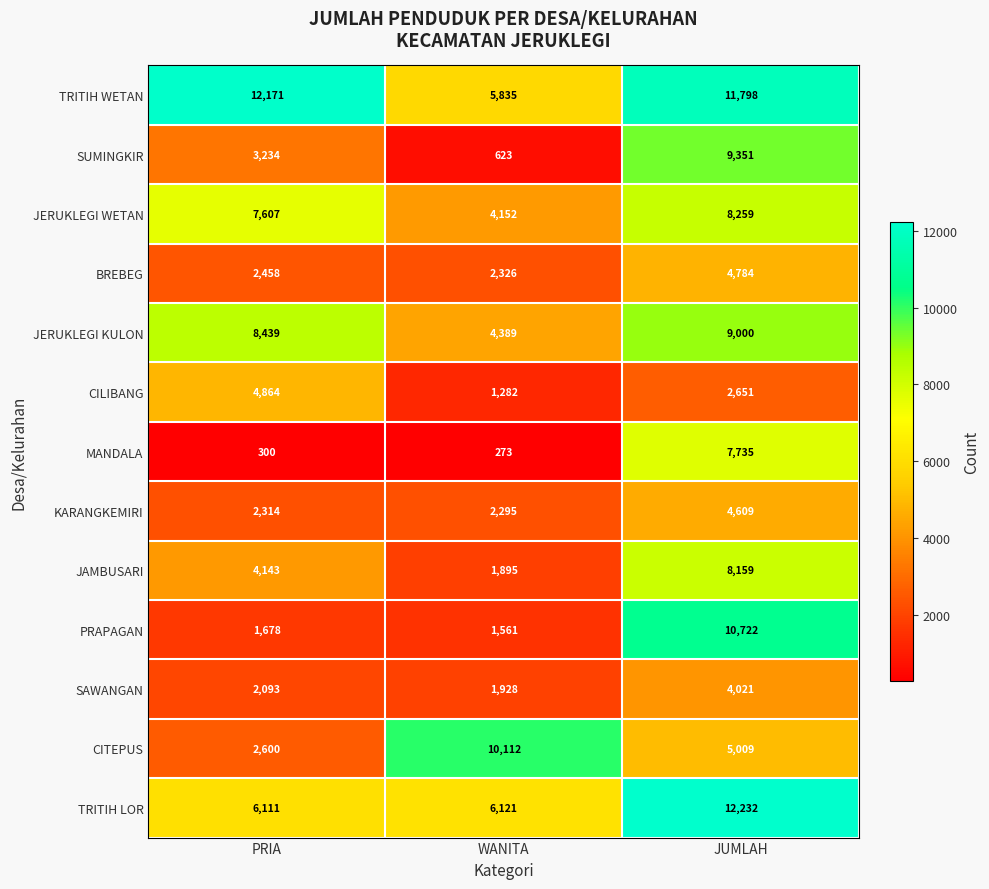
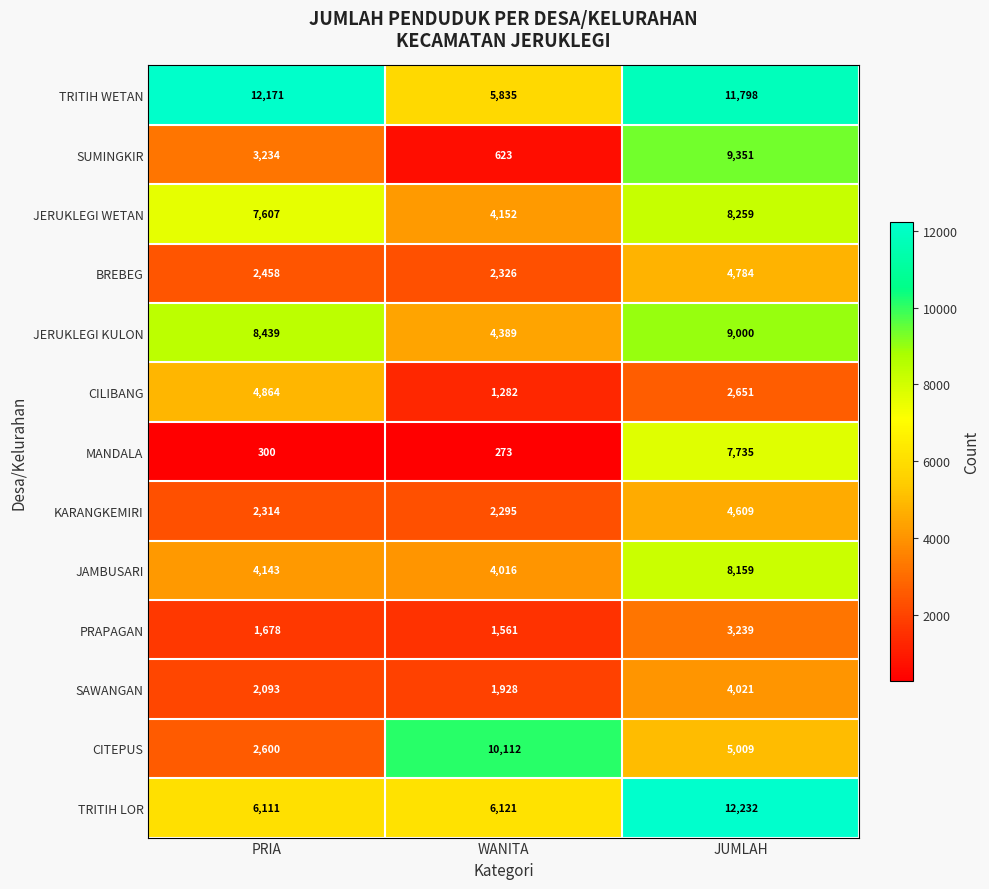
JAMBUSARI, WANITA: 1,895 -> 4,016
PRAPAGAN, JUMLAH: 10,722 -> 3,239
